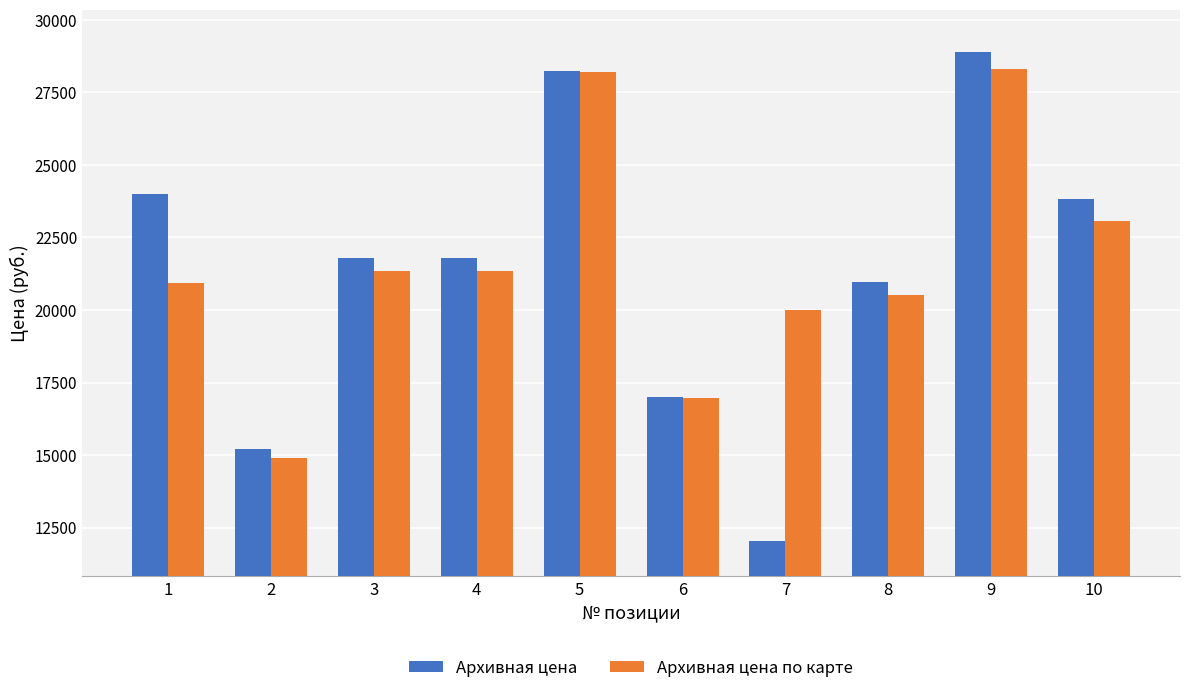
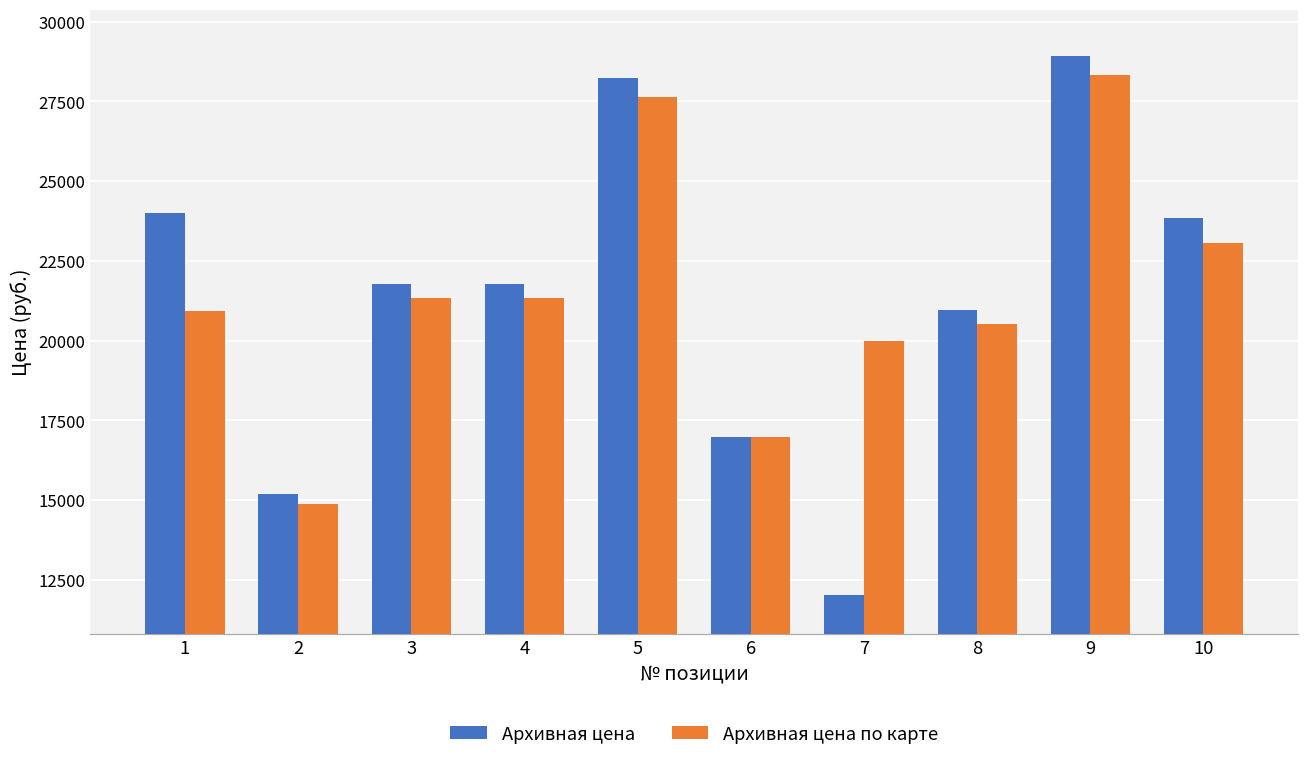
Архивная цена по карте, 5: 28200 -> 27600
